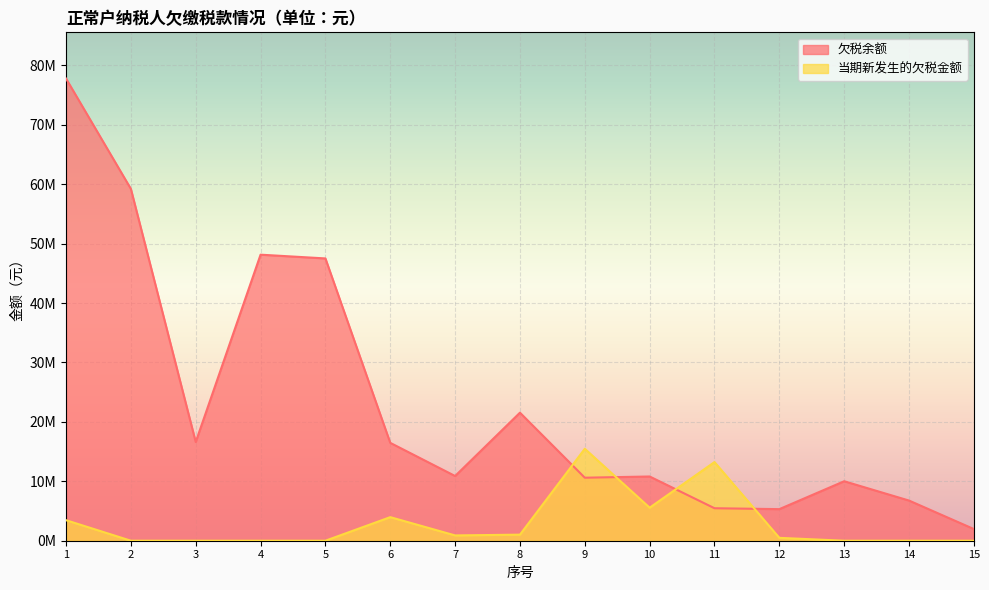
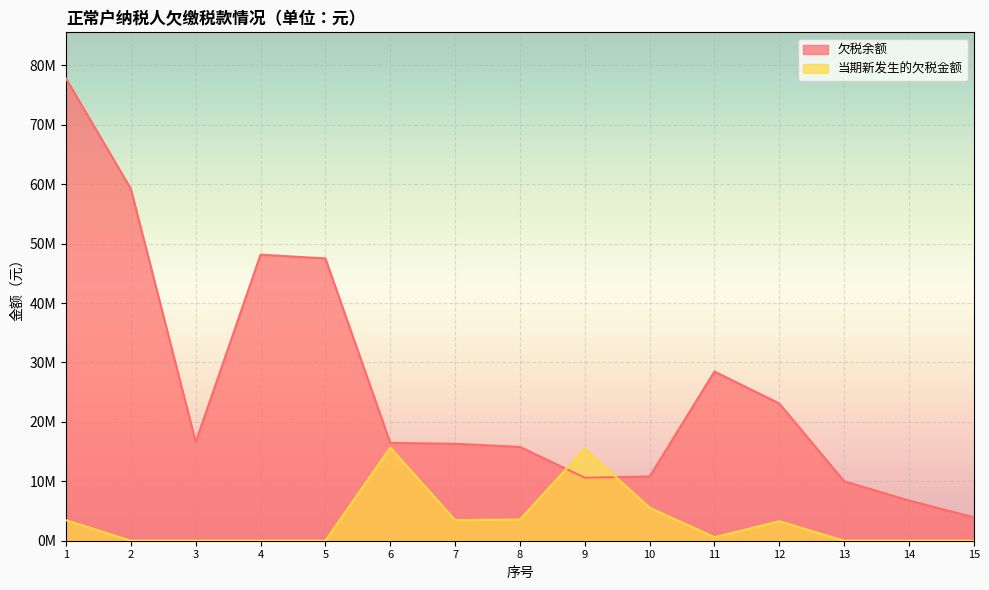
当期新发生的欠税金额, 6: 4000000 -> 16000000
欠税余额, 7: 11000000 -> 16000000
当期新发生的欠税金额, 7: 1000000 -> 3000000
欠税余额, 8: 22000000 -> 16000000
当期新发生的欠税金额, 8: 1000000 -> 4000000
欠税余额, 11: 5000000 -> 28000000
当期新发生的欠税金额, 11: 13000000 -> 1000000
欠税余额, 12: 5000000 -> 23000000
当期新发生的欠税金额, 12: 0 -> 3000000
欠税余额, 15: 2000000 -> 4000000
